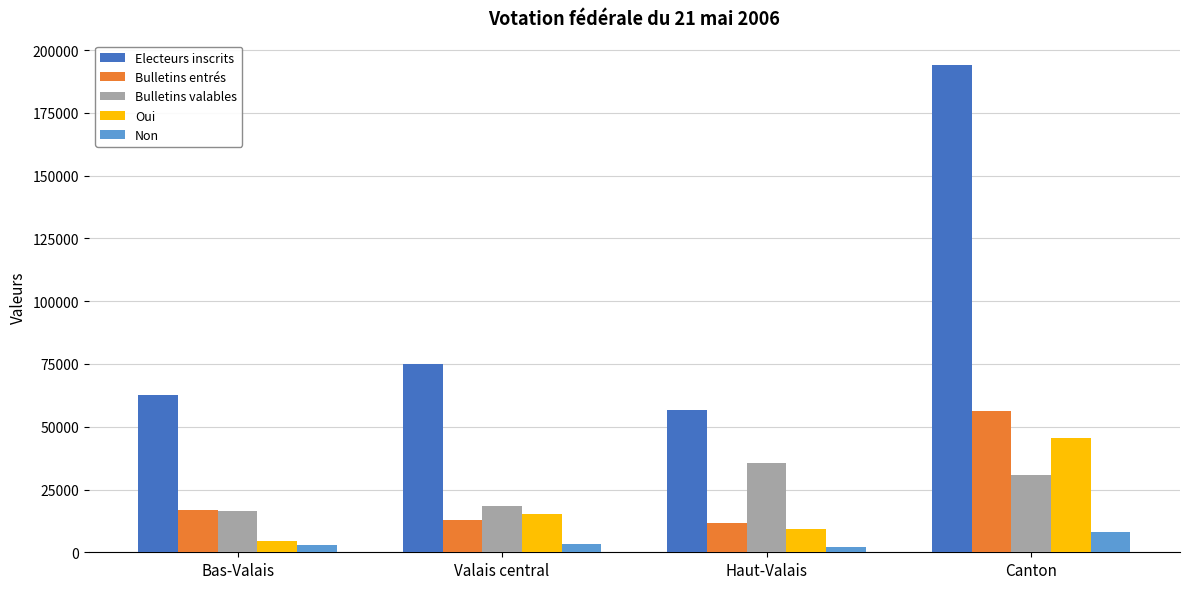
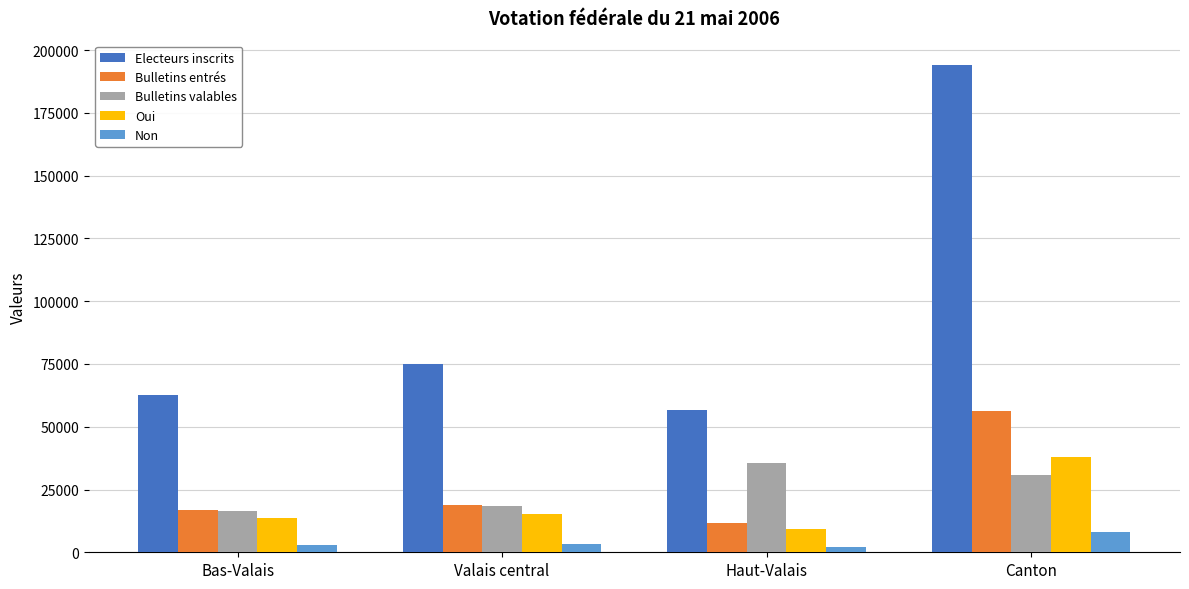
Oui, Bas-Valais: 4000 -> 14000
Bulletins entrés, Valais central: 13000 -> 19000
Oui, Canton: 45000 -> 38000
